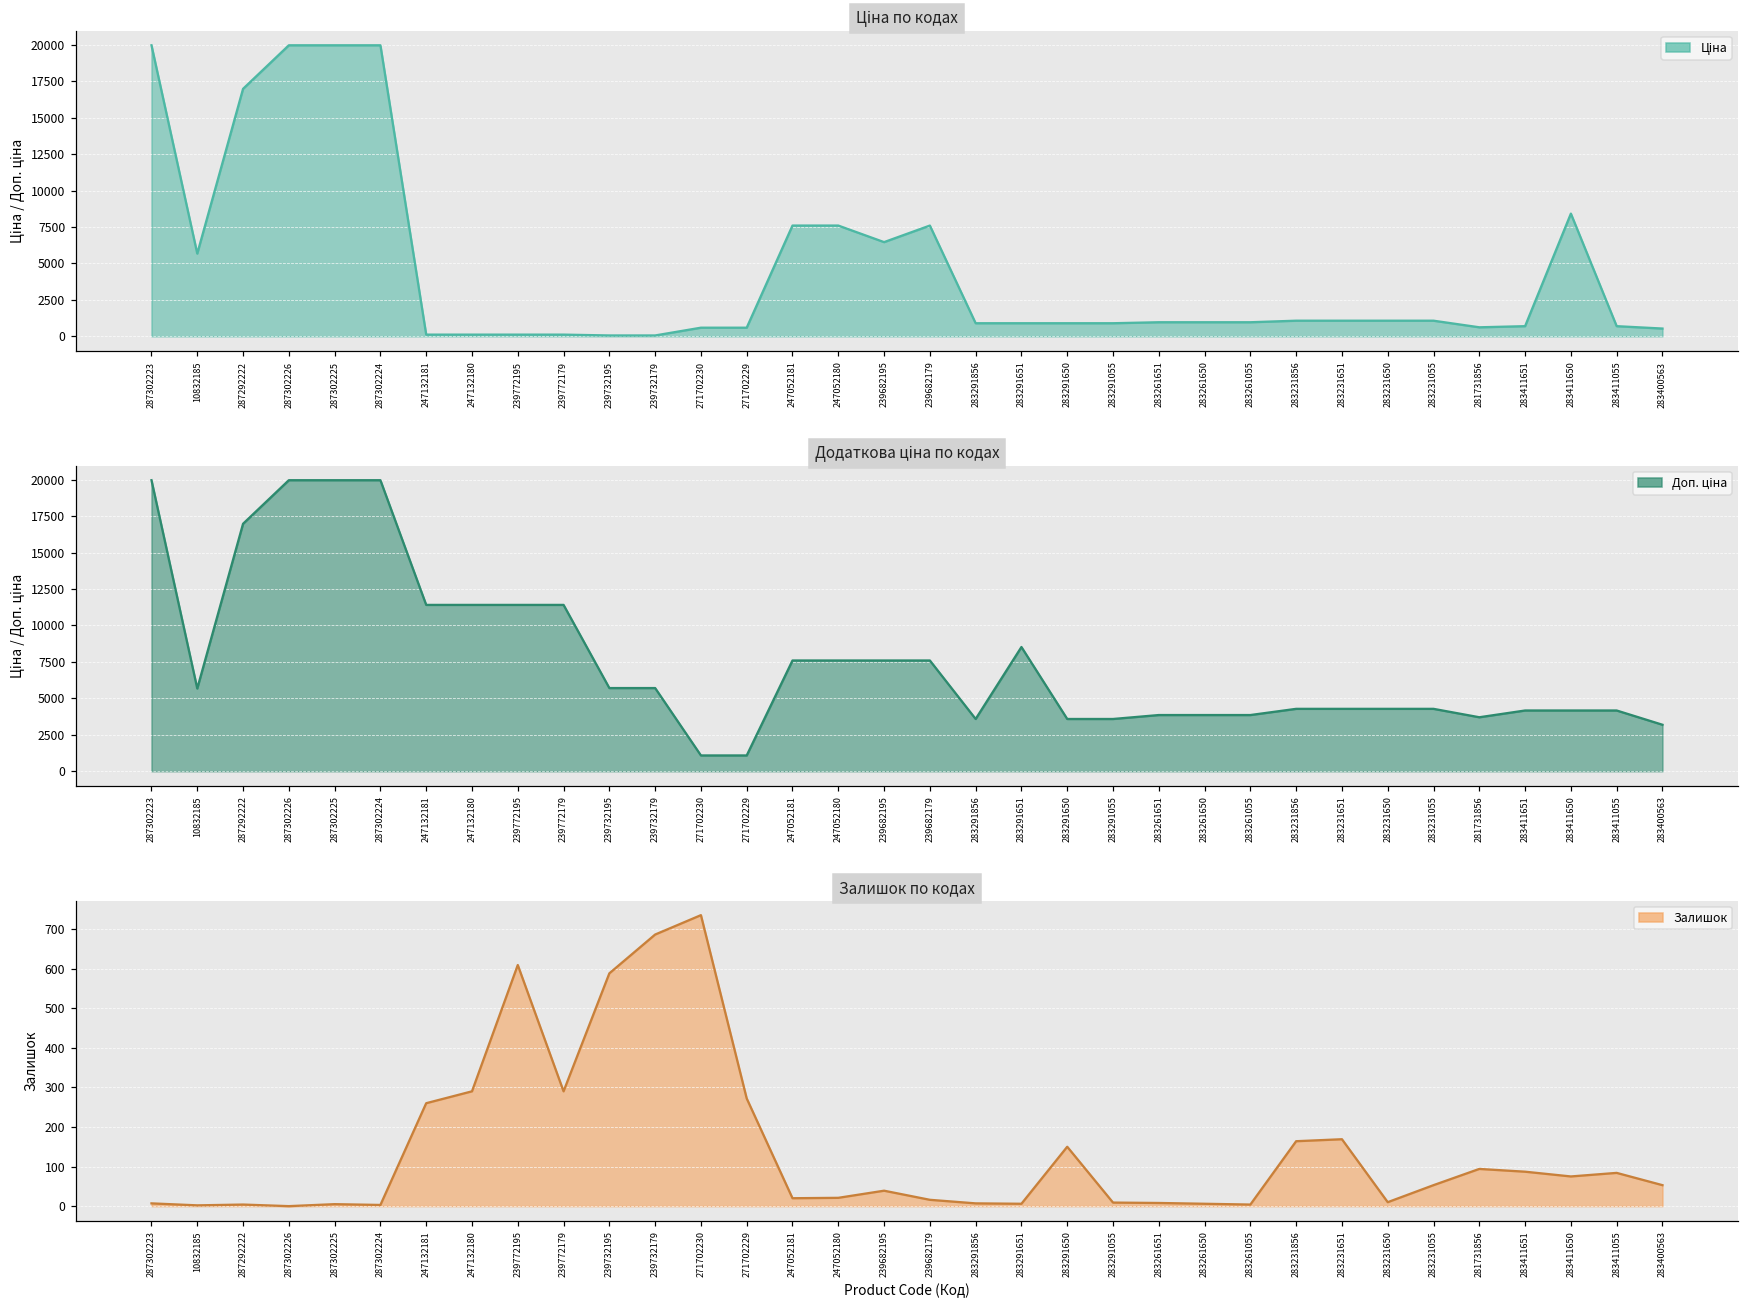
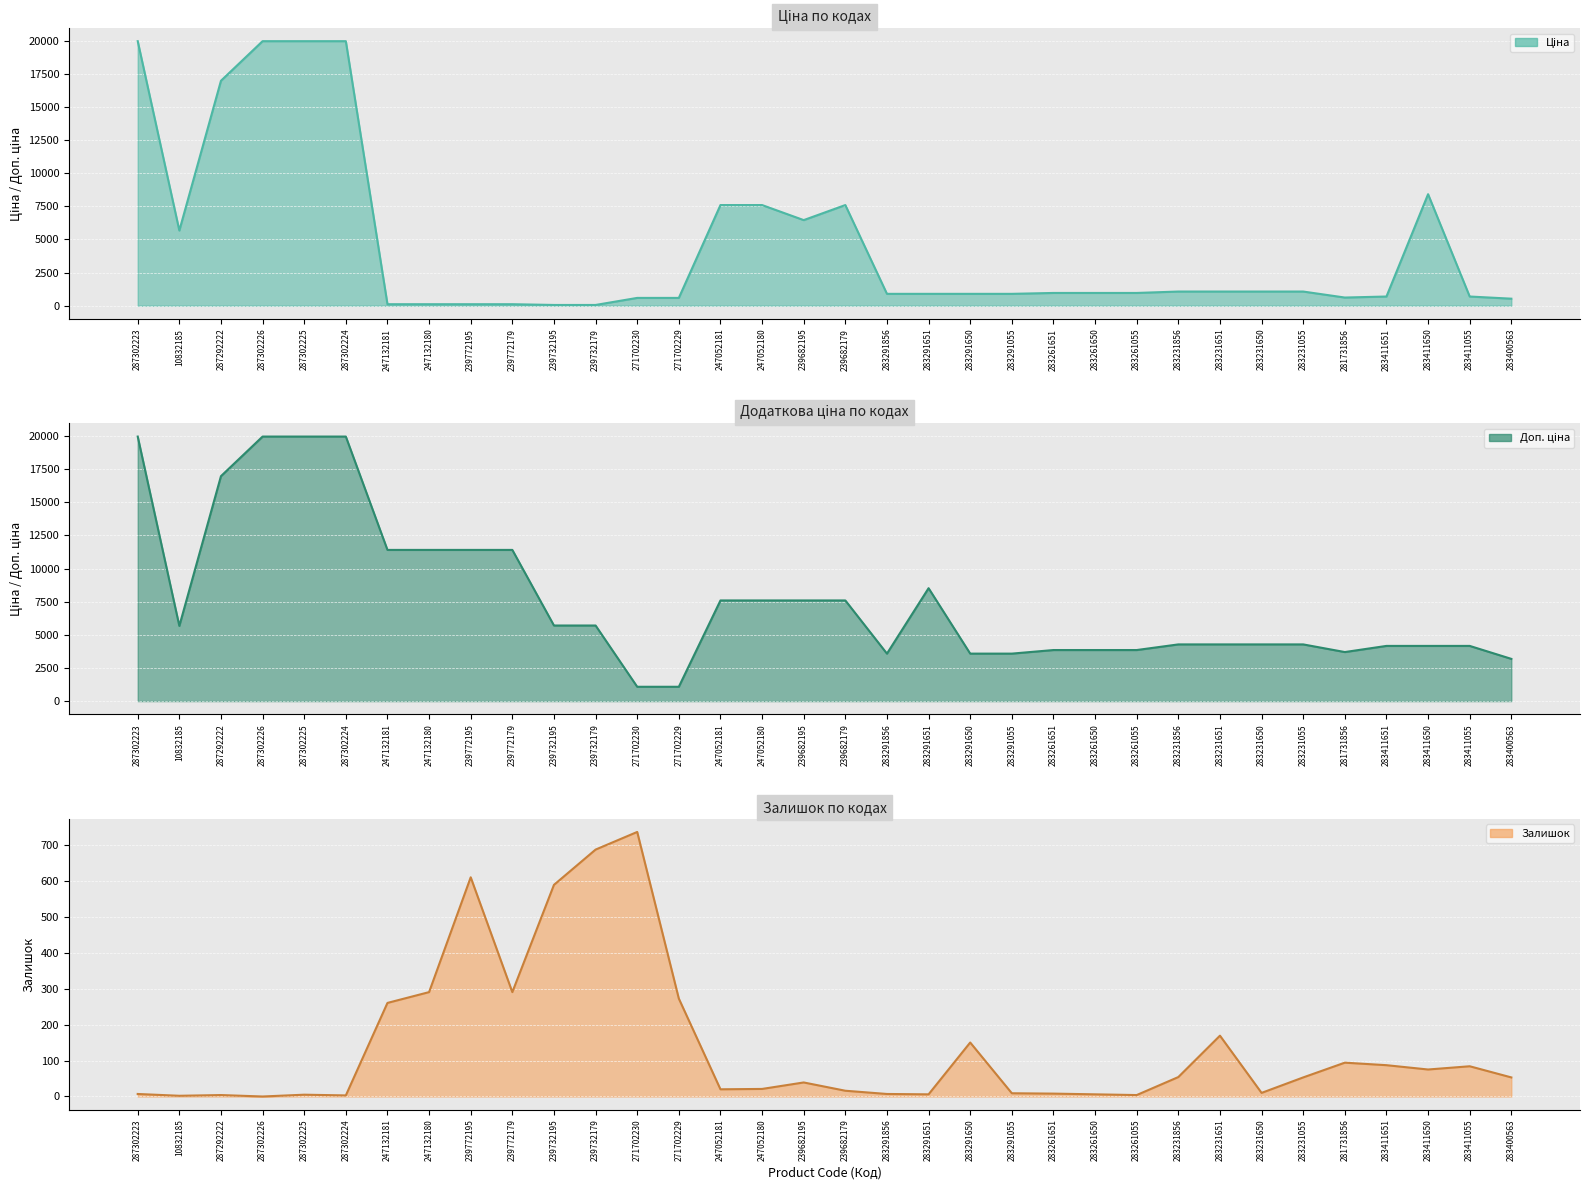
Залишок по кодах, 283231856: 160 -> 50
